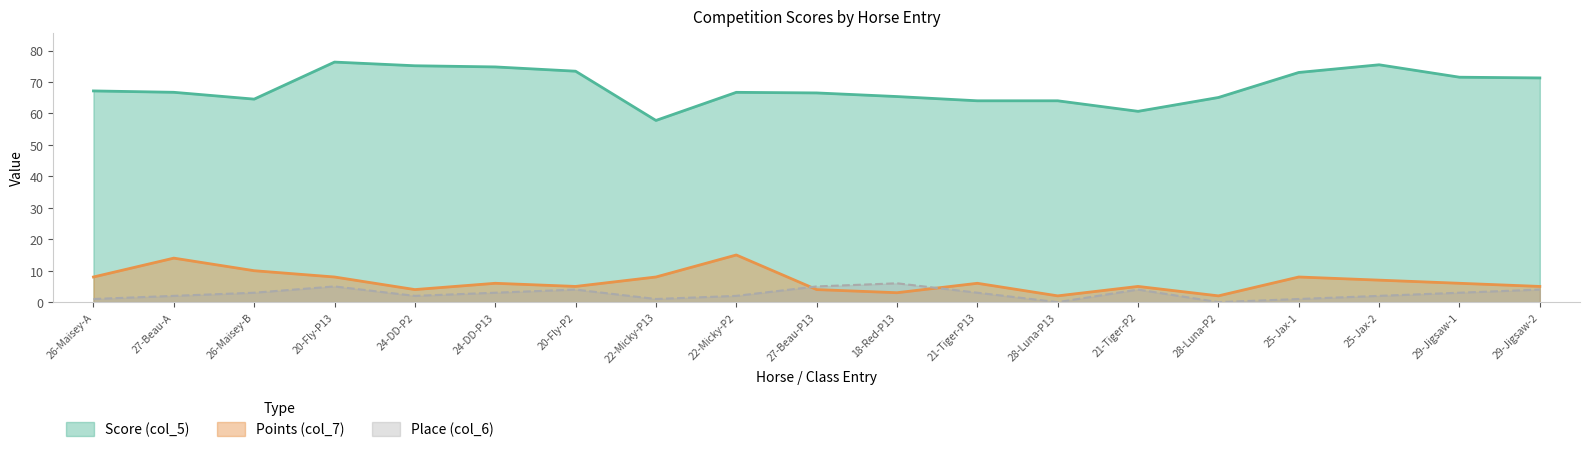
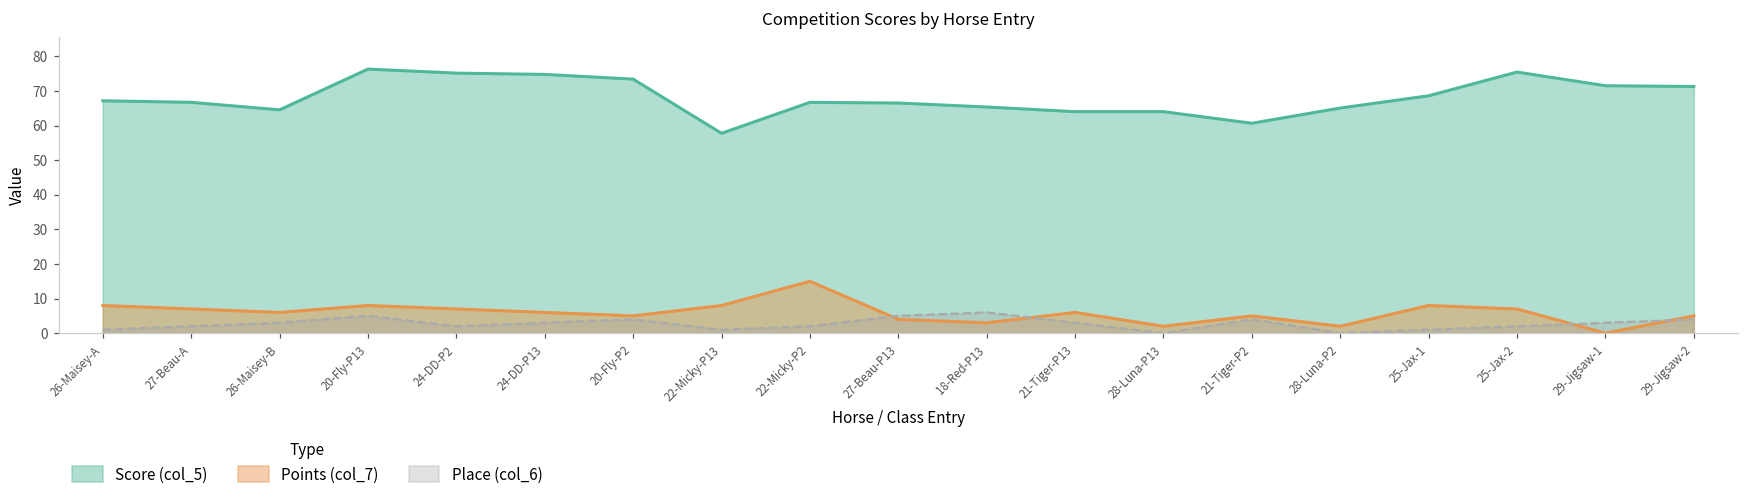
Points (col_7), 27-Beau-A: 14 -> 7
Points (col_7), 26-Maisey-B: 10 -> 6
Points (col_7), 24-DD-P2: 4 -> 7
Score (col_5), 25-Jax-1: 73 -> 69
Points (col_7), 29-Jigsaw-1: 6 -> 0
